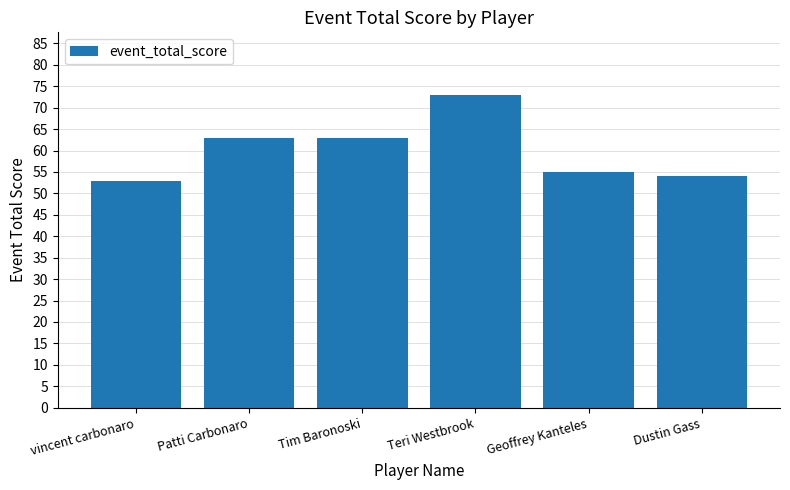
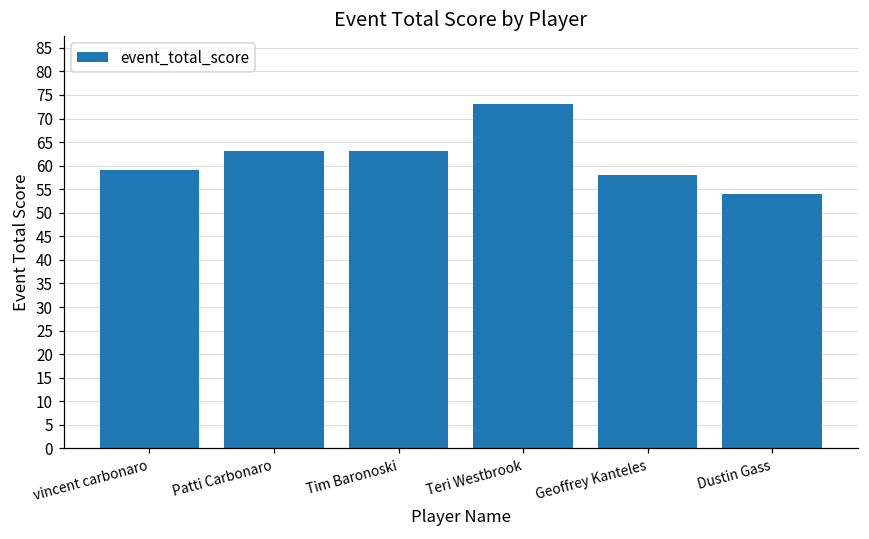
vincent carbonaro: 53 -> 59
Geoffrey Kanteles: 55 -> 58
